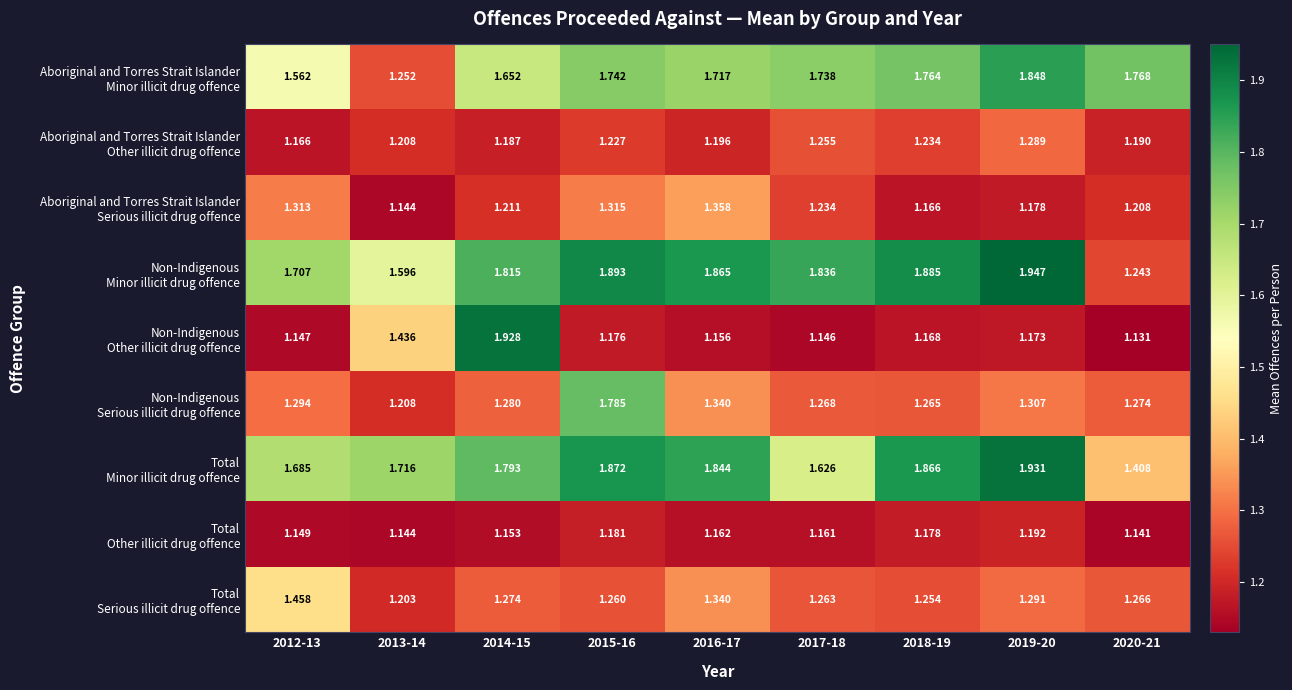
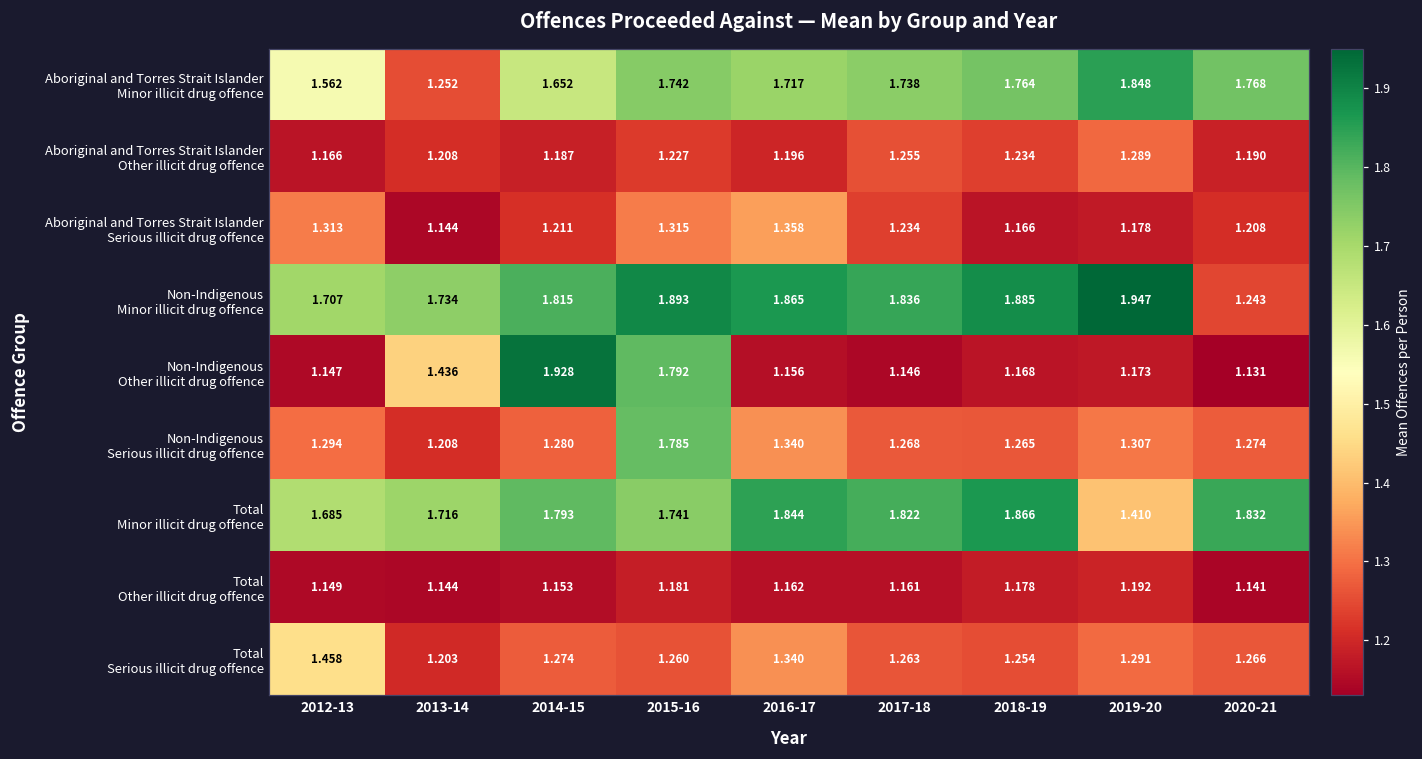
Non-Indigenous Minor illicit drug offence, 2013-14: 1.596 -> 1.734
Non-Indigenous Other illicit drug offence, 2015-16: 1.176 -> 1.792
Total Minor illicit drug offence, 2015-16: 1.872 -> 1.741
Total Minor illicit drug offence, 2017-18: 1.626 -> 1.822
Total Minor illicit drug offence, 2019-20: 1.931 -> 1.410
Total Minor illicit drug offence, 2020-21: 1.408 -> 1.832
